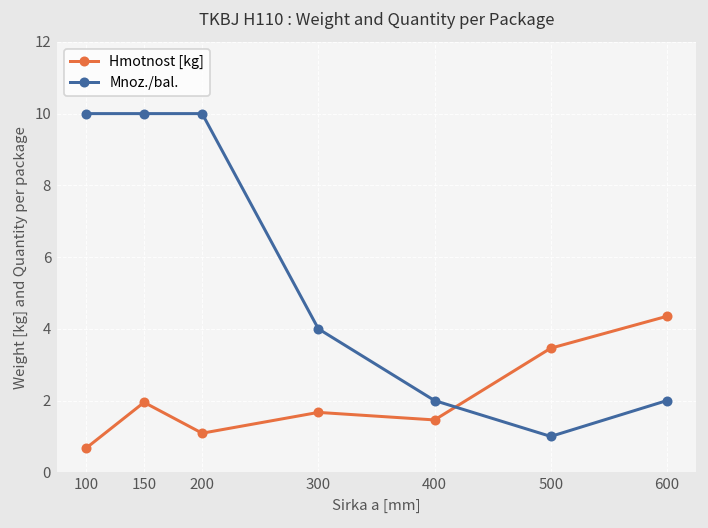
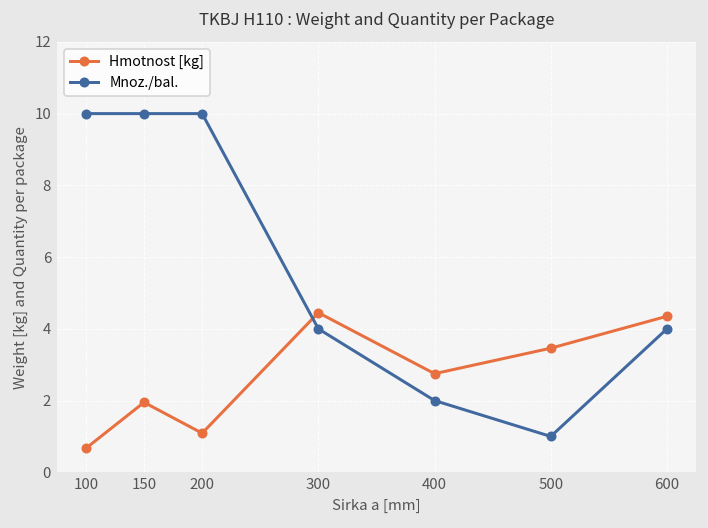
Hmotnost [kg], 300: 1.7 -> 4.5
Hmotnost [kg], 400: 1.5 -> 2.8
Mnoz./bal., 600: 2 -> 4
